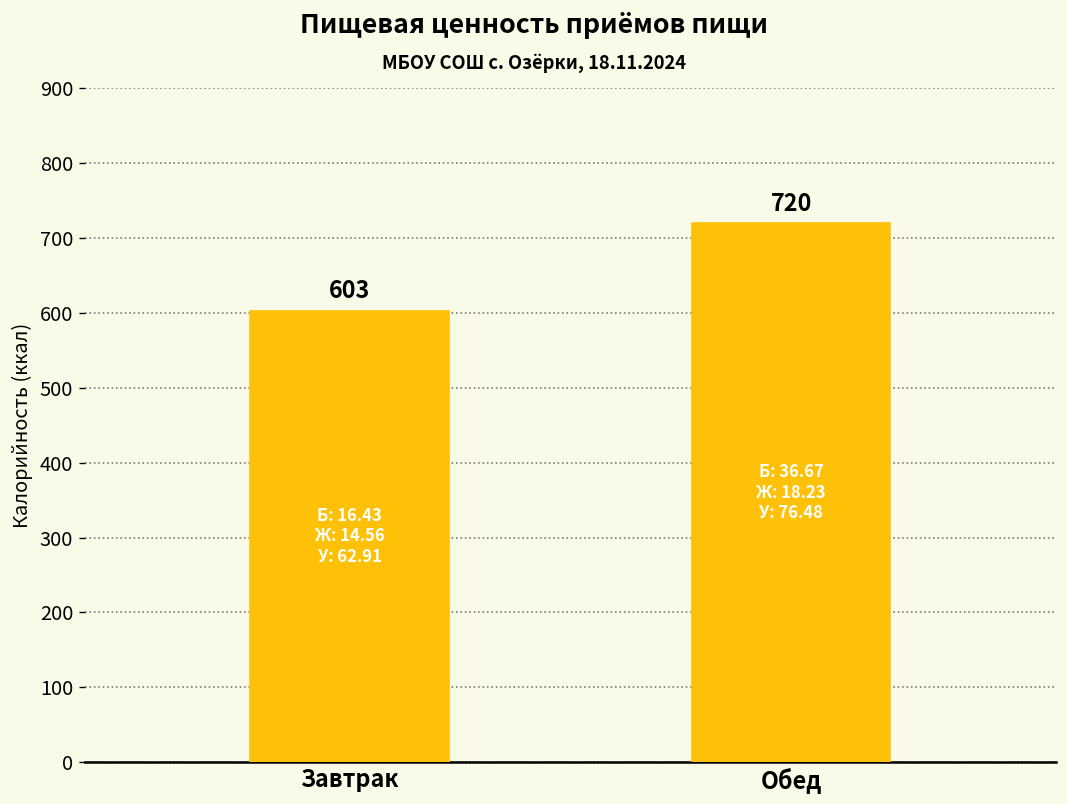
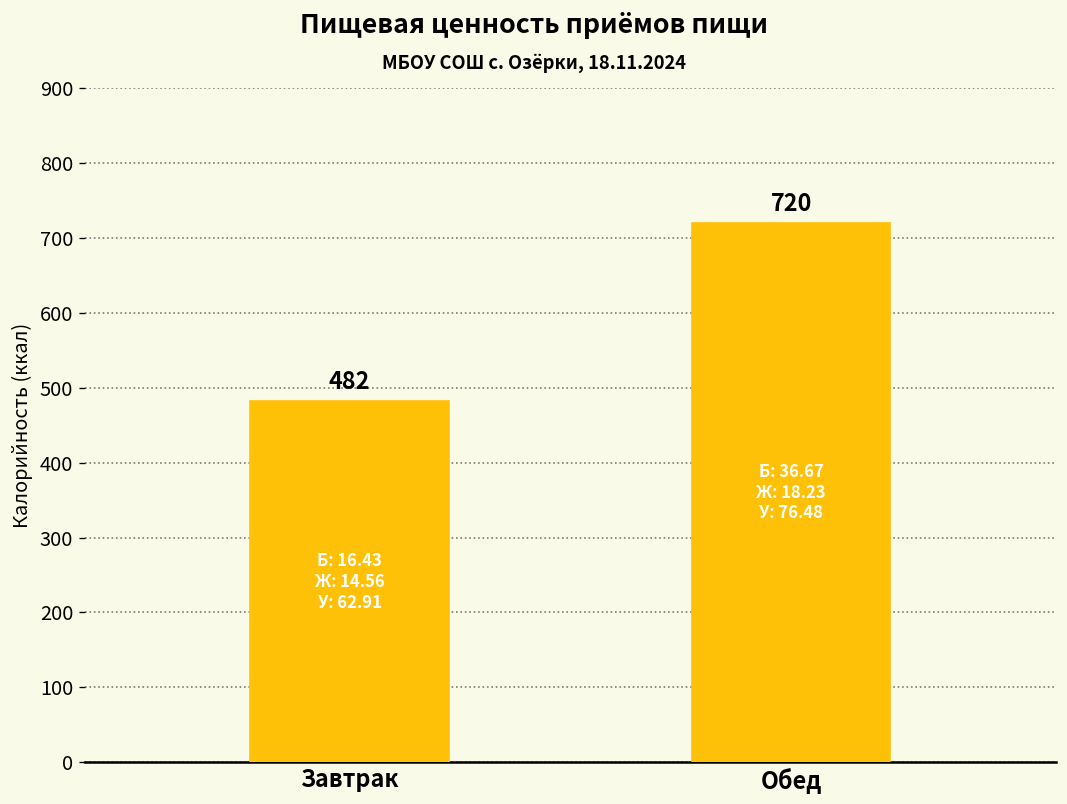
Завтрак: 603 -> 482
